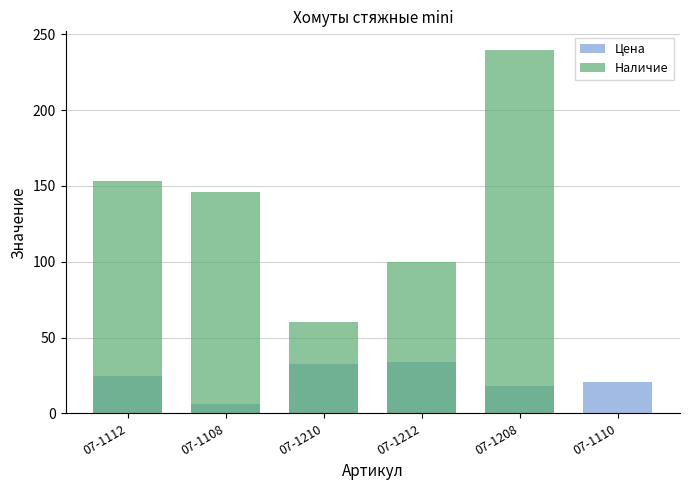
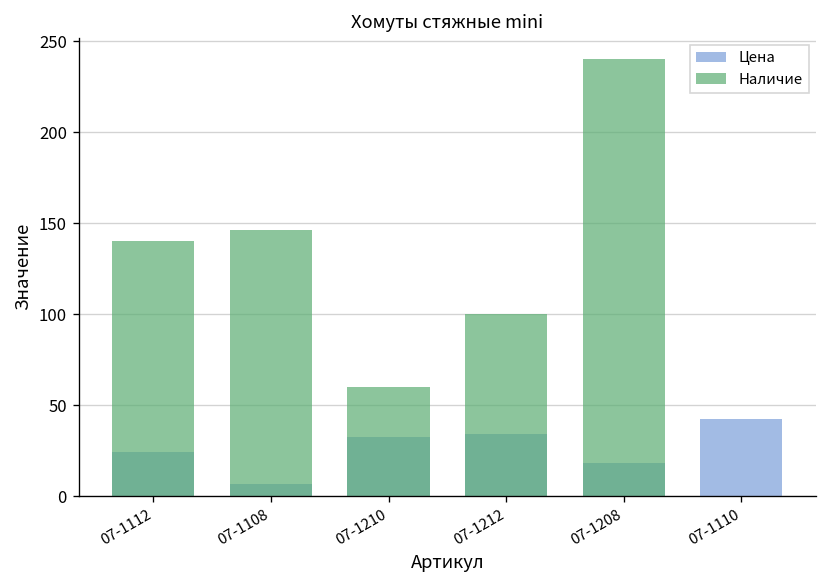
Наличие, 07-1112: 153 -> 140
Цена, 07-1110: 21 -> 42
